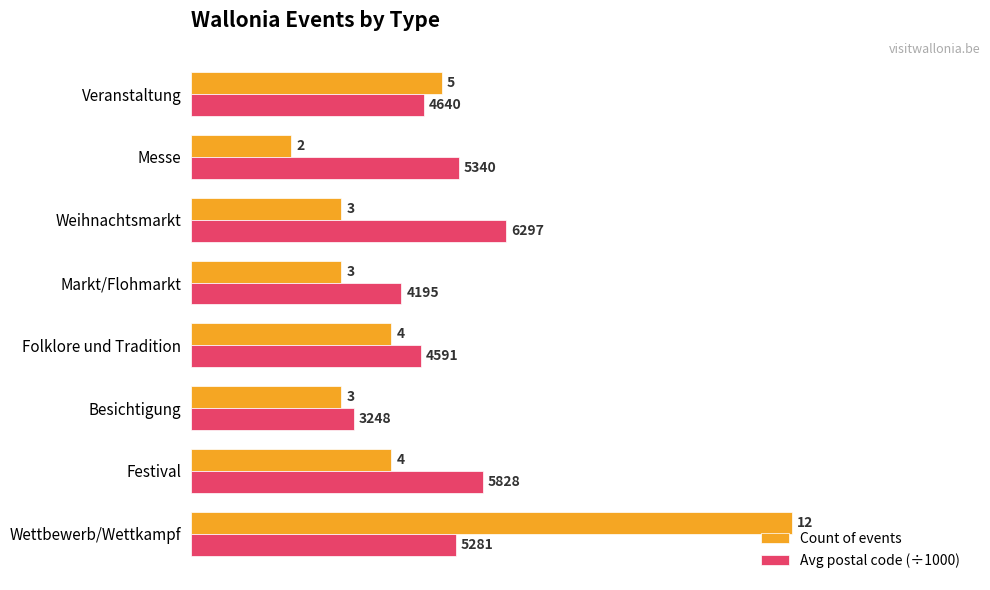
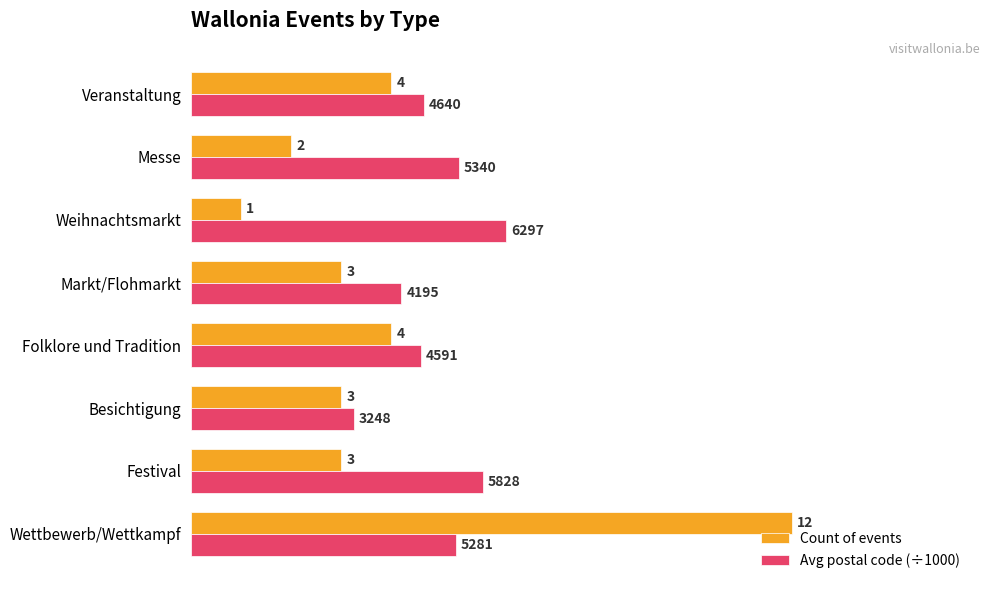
Count of events, Veranstaltung: 5 -> 4
Count of events, Weihnachtsmarkt: 3 -> 1
Count of events, Festival: 4 -> 3
